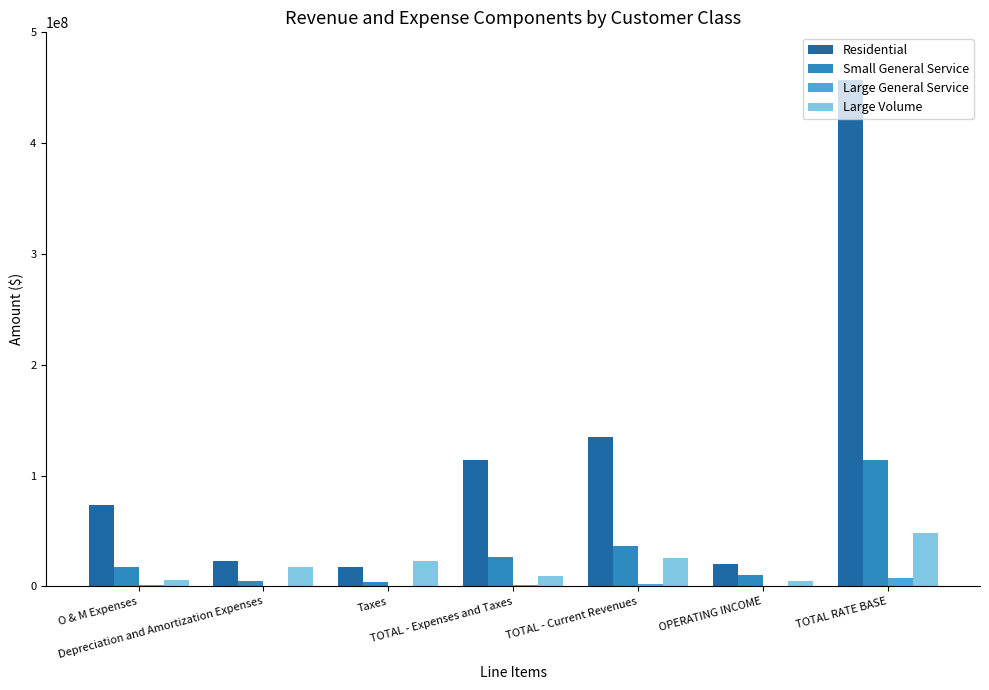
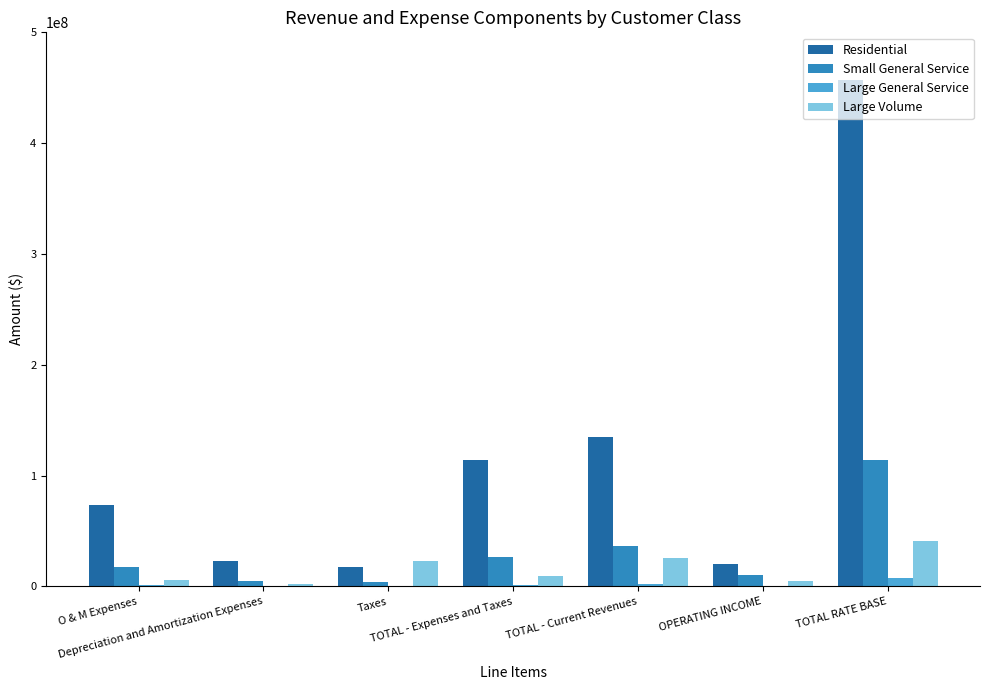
Large Volume, Depreciation and Amortization Expenses: 17000000 -> 2000000
Large Volume, TOTAL RATE BASE: 48000000 -> 41000000
